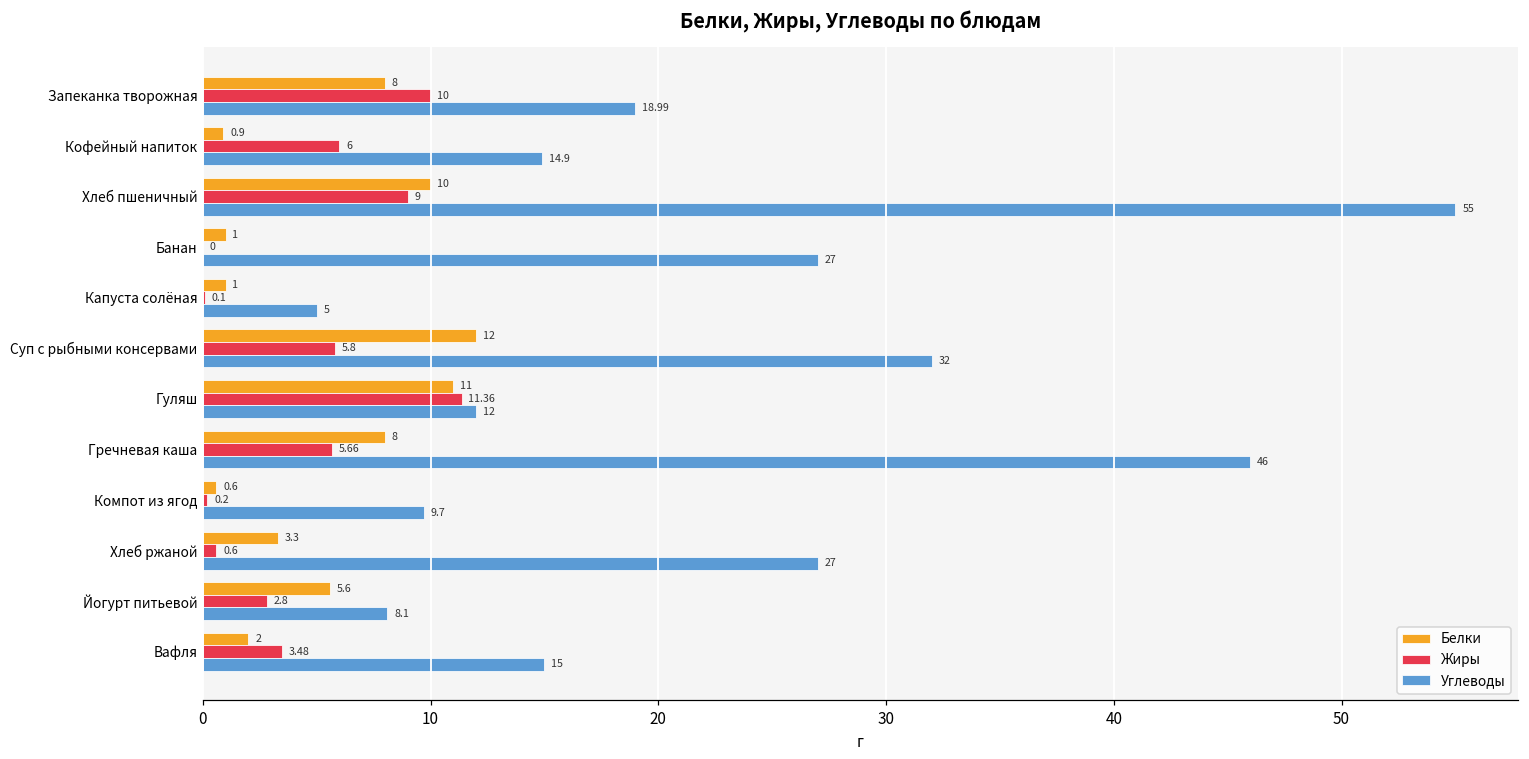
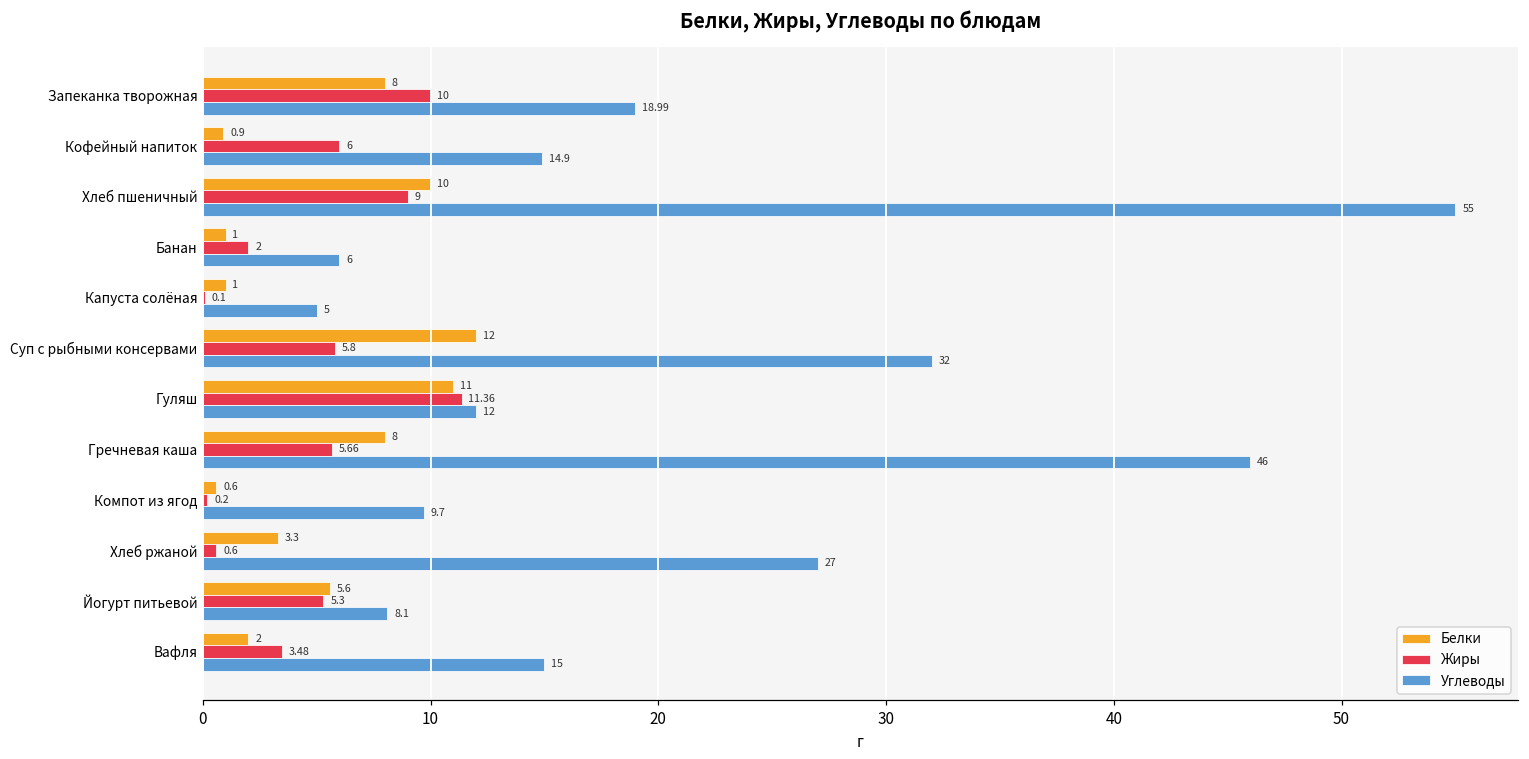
Жиры, Банан: 0 -> 2
Углеводы, Банан: 27 -> 6
Жиры, Йогурт питьевой: 2.8 -> 5.3
